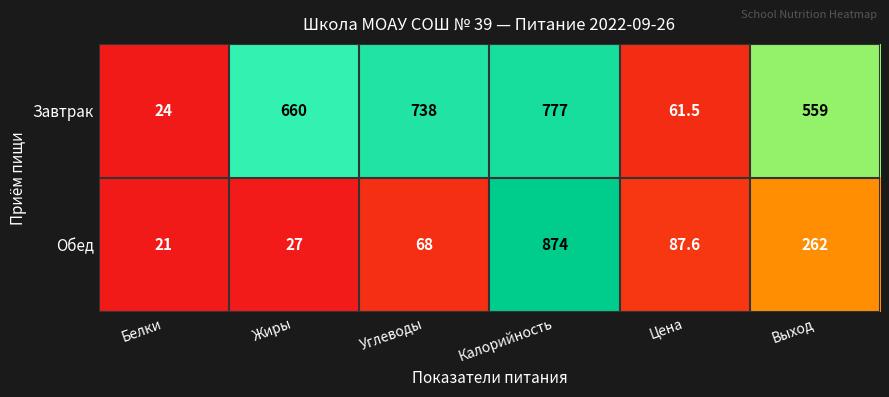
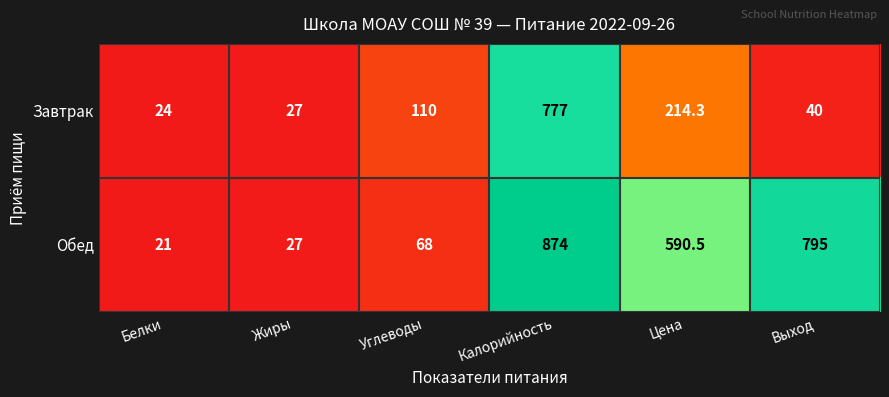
Завтрак, Жиры: 660 -> 27
Завтрак, Углеводы: 738 -> 110
Завтрак, Цена: 61.5 -> 214.3
Завтрак, Выход: 559 -> 40
Обед, Цена: 87.6 -> 590.5
Обед, Выход: 262 -> 795
